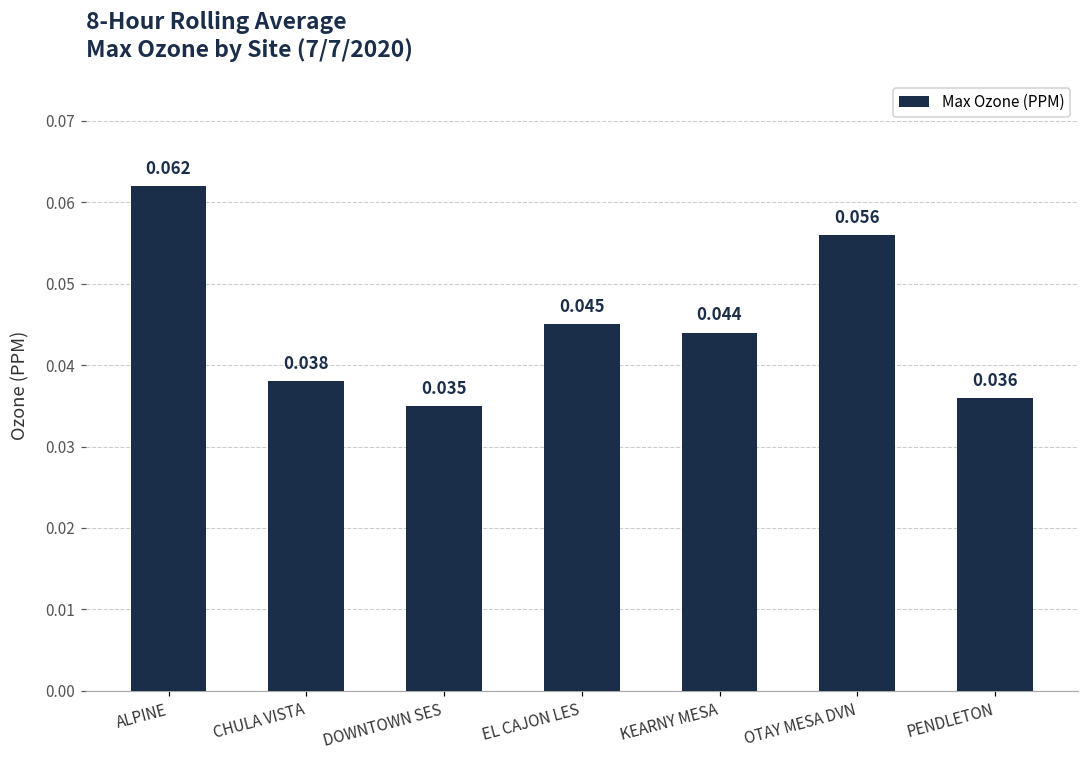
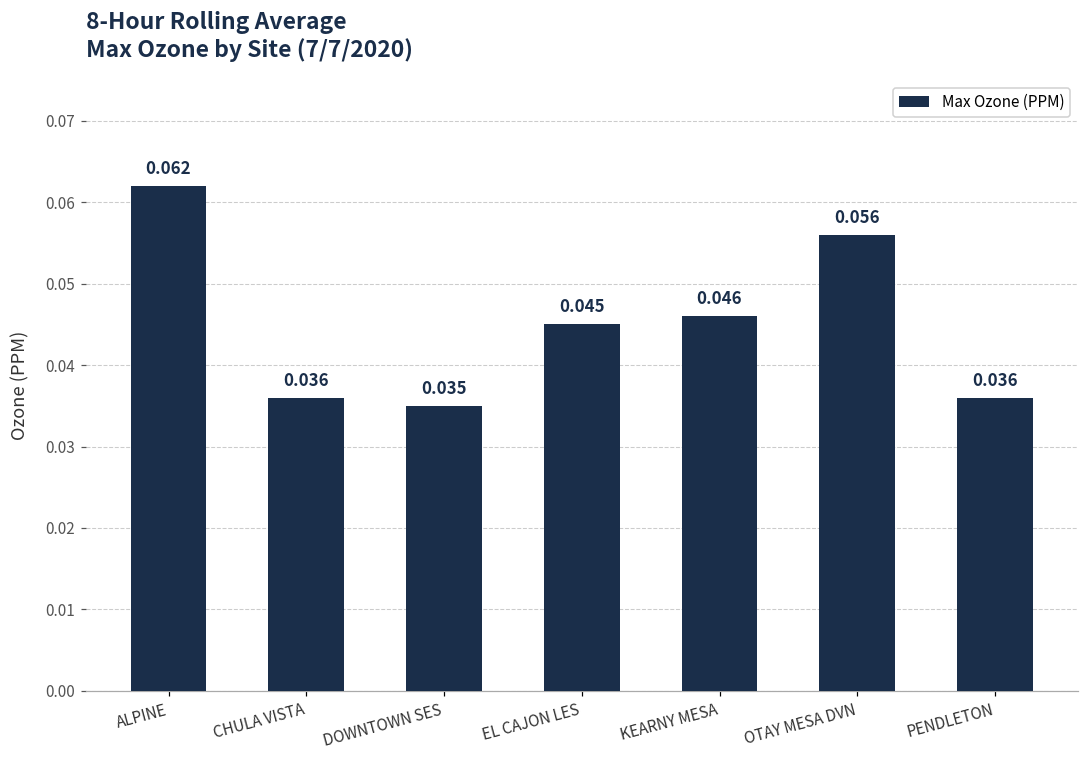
CHULA VISTA: 0.038 -> 0.036
KEARNY MESA: 0.044 -> 0.046
